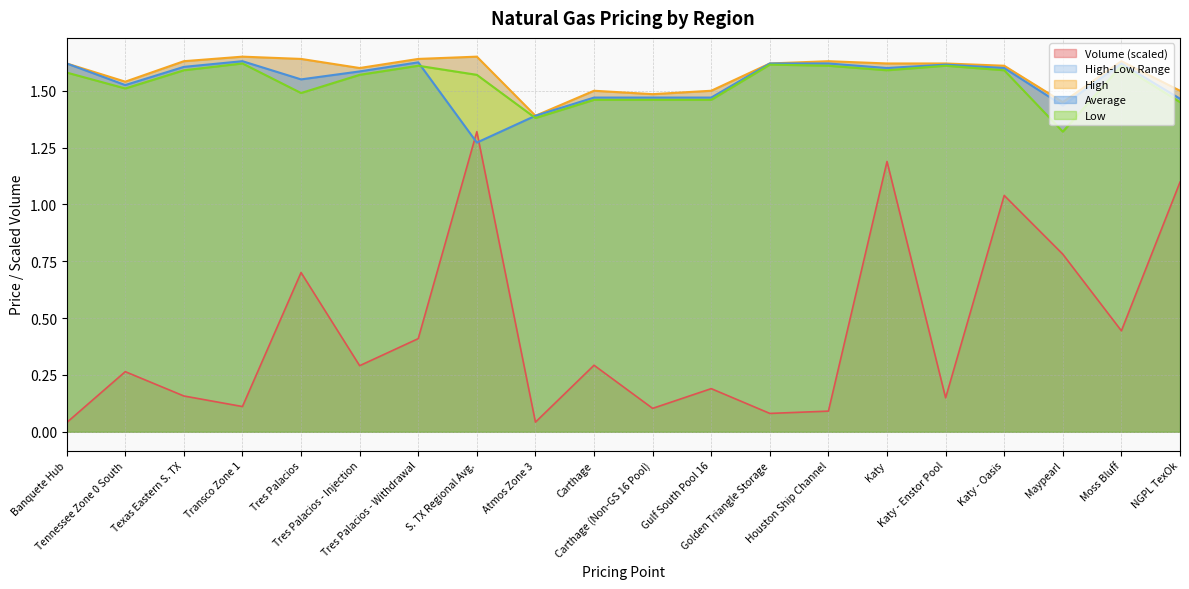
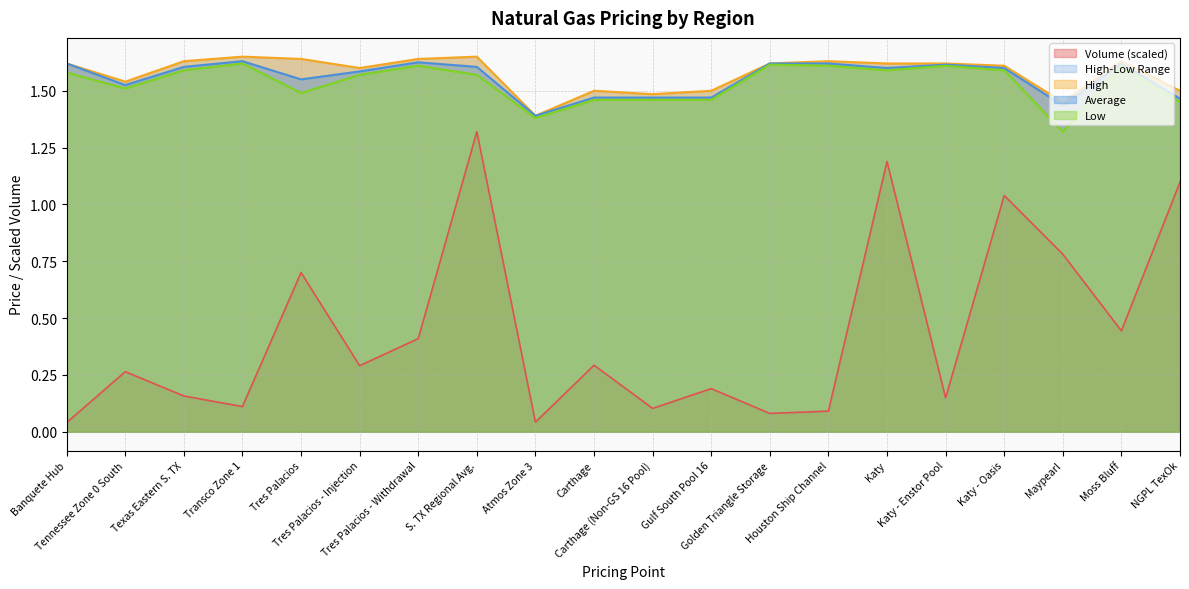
Average, S. TX Regional Avg.: 1.27 -> 1.61
